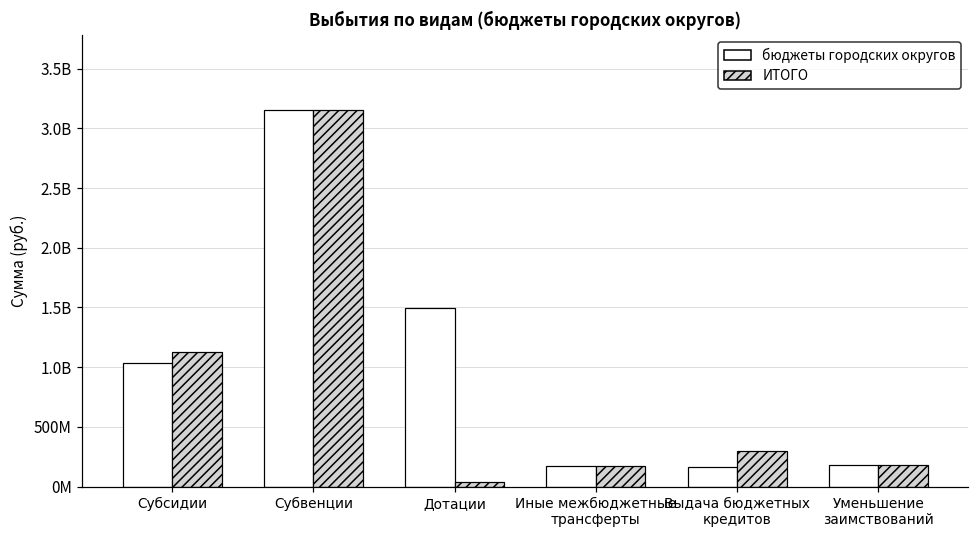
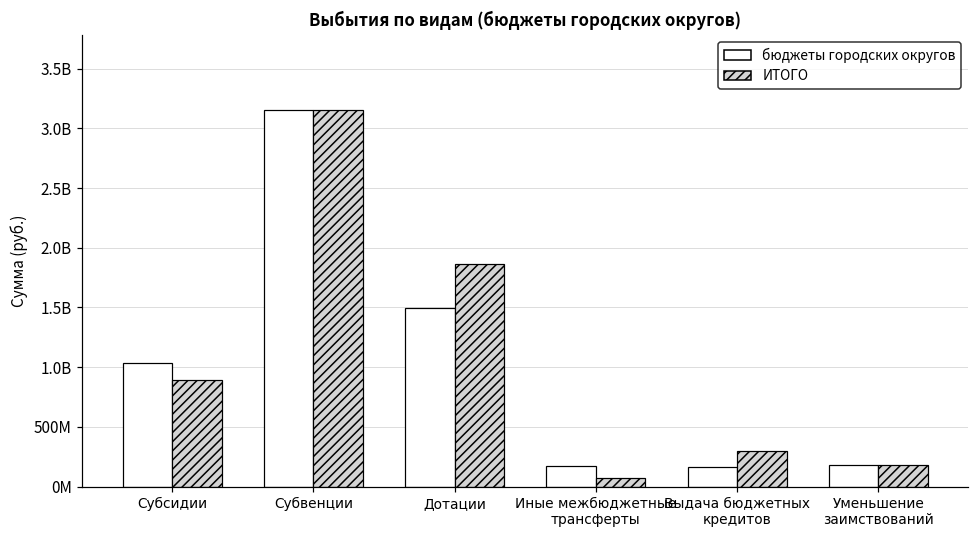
ИТОГО, Субсидии: 1130000000 -> 890000000
ИТОГО, Дотации: 30000000 -> 1860000000
ИТОГО, Иные межбюджетные трансферты: 170000000 -> 70000000
